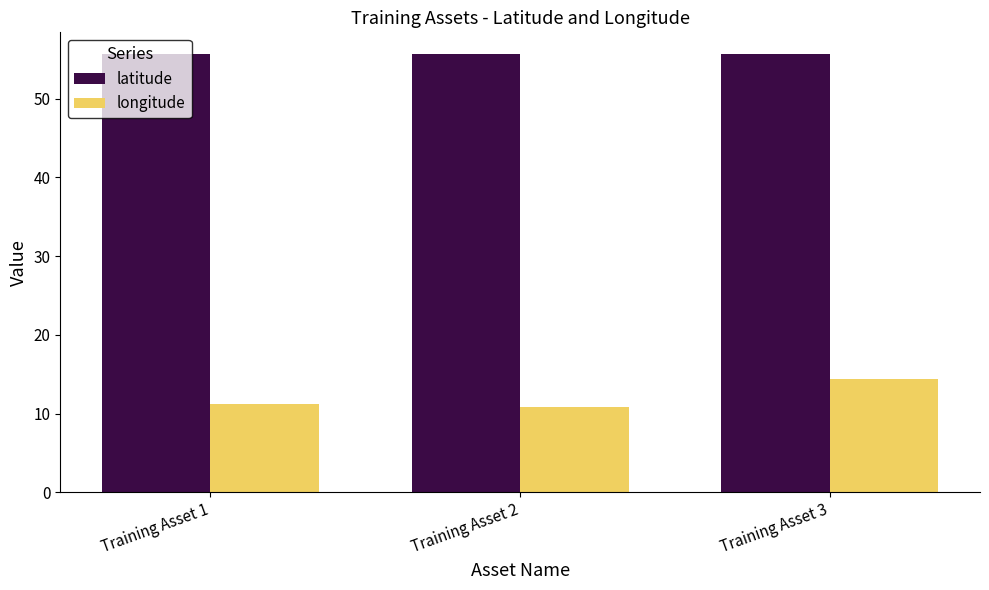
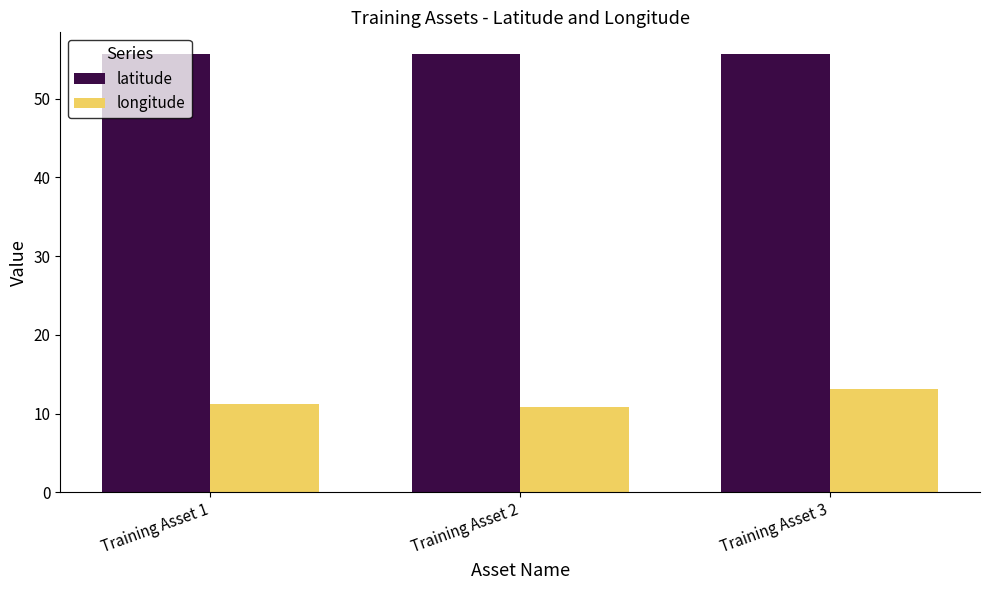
longitude, Training Asset 3: 14 -> 13
